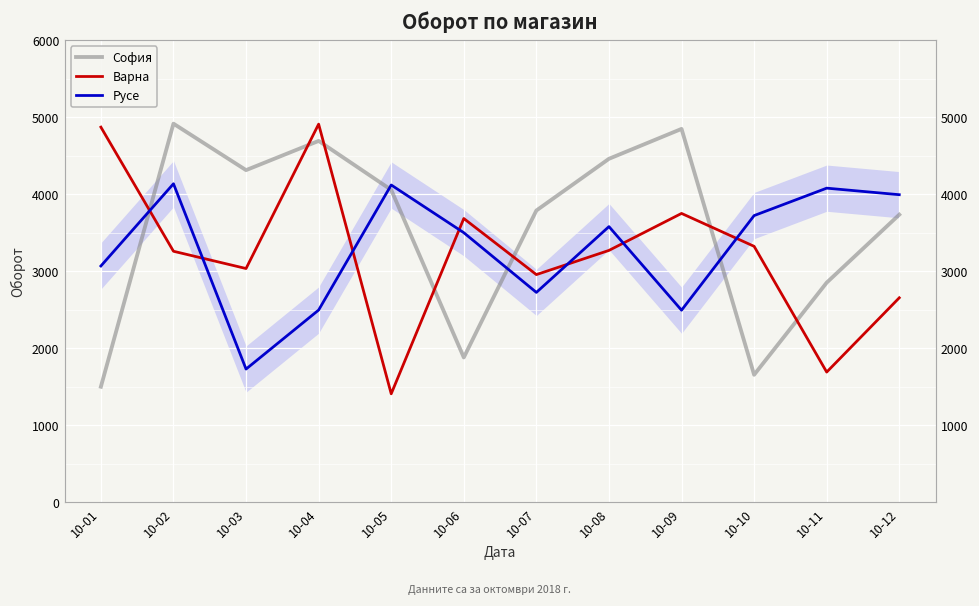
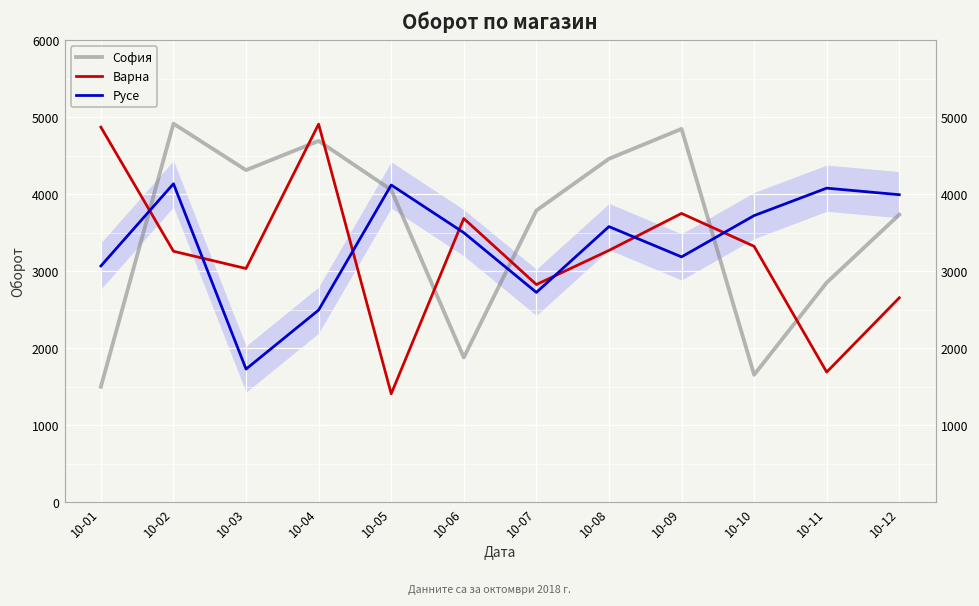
Варна, 10-07: 3000 -> 2800
Русе, 10-09: 2500 -> 3200
